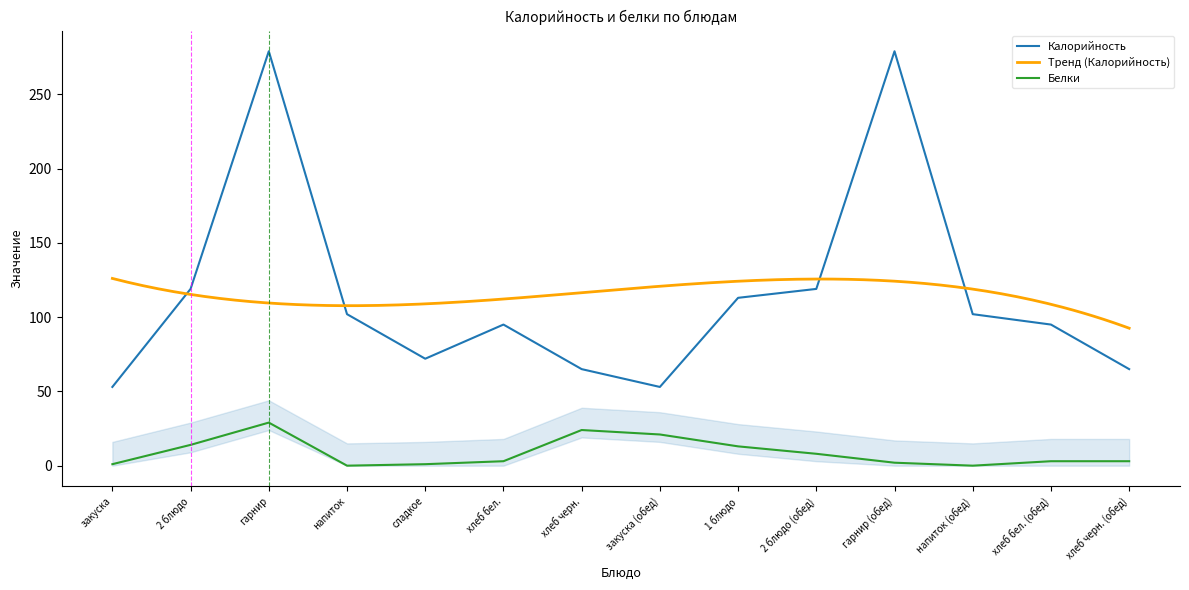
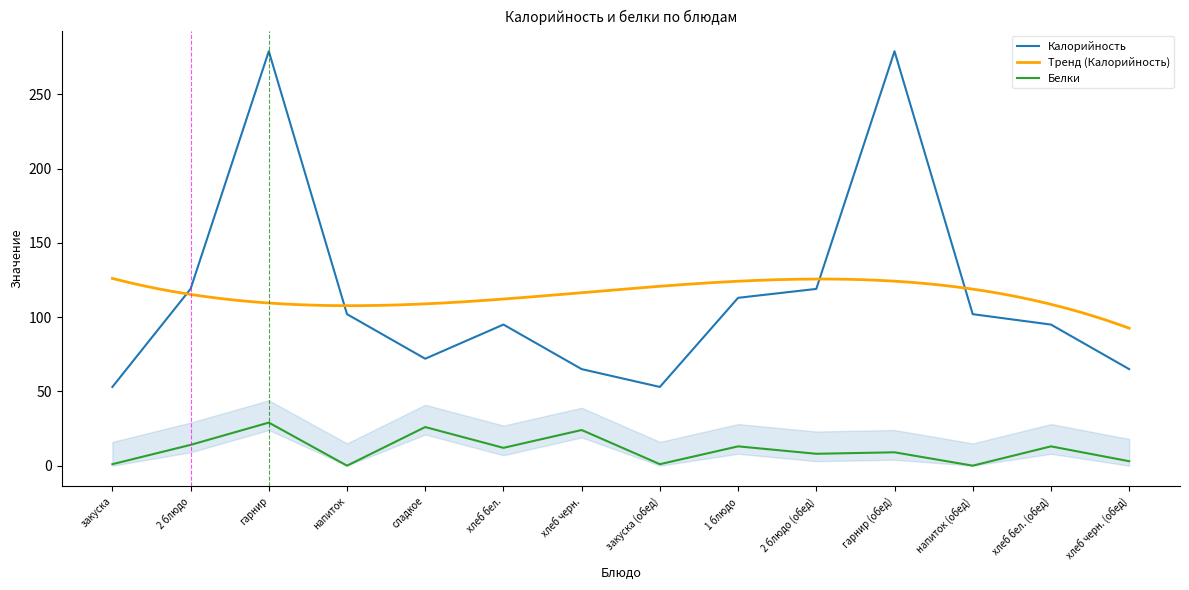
Белки, сладкое: 1 -> 26
Белки, хлеб бел.: 3 -> 12
Белки, закуска (обед): 21 -> 1
Белки, гарнир (обед): 2 -> 9
Белки, хлеб бел. (обед): 3 -> 13
